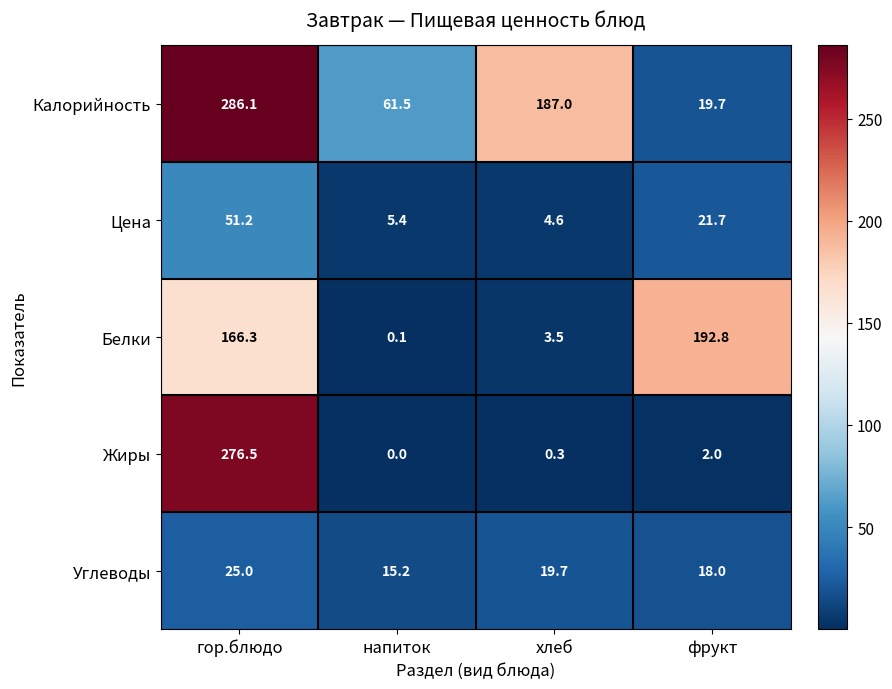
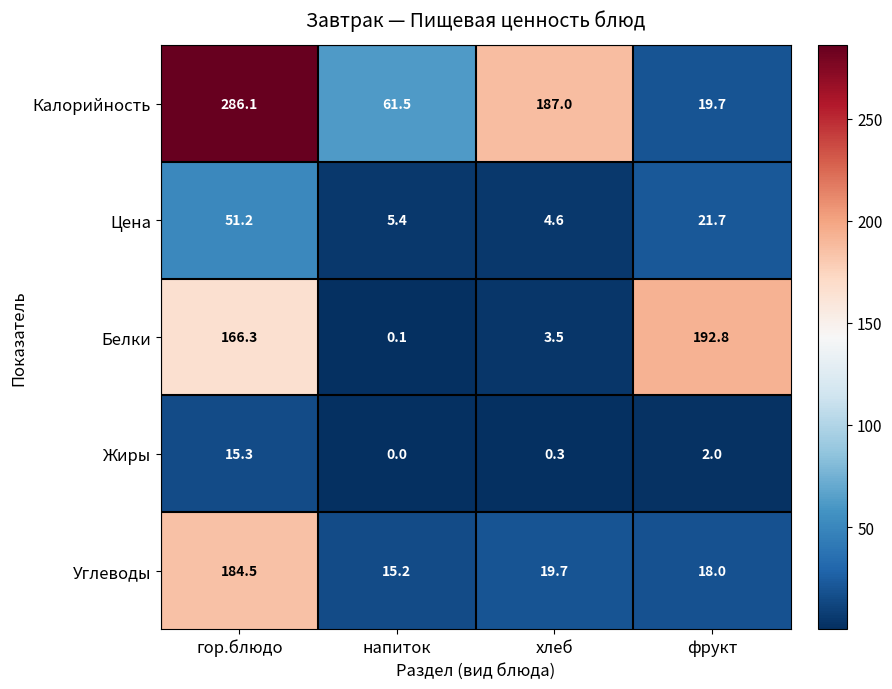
Жиры, гор.блюдо: 276.5 -> 15.3
Углеводы, гор.блюдо: 25.0 -> 184.5
